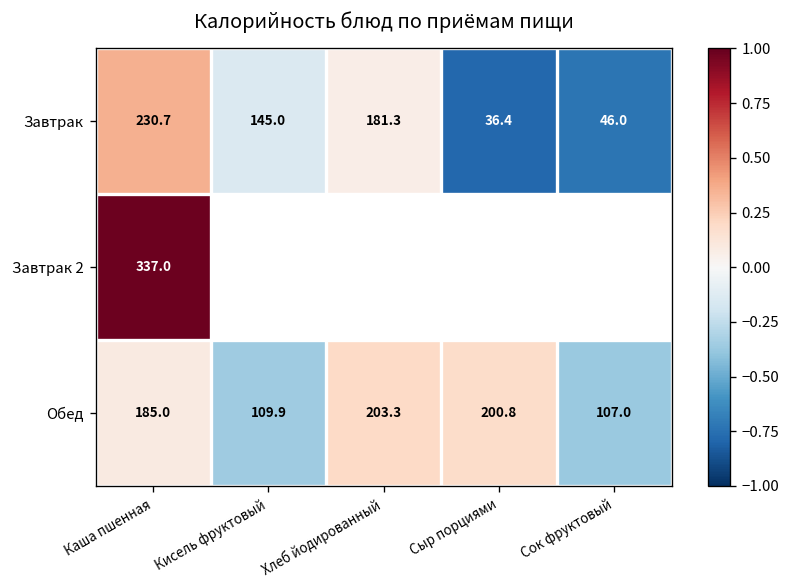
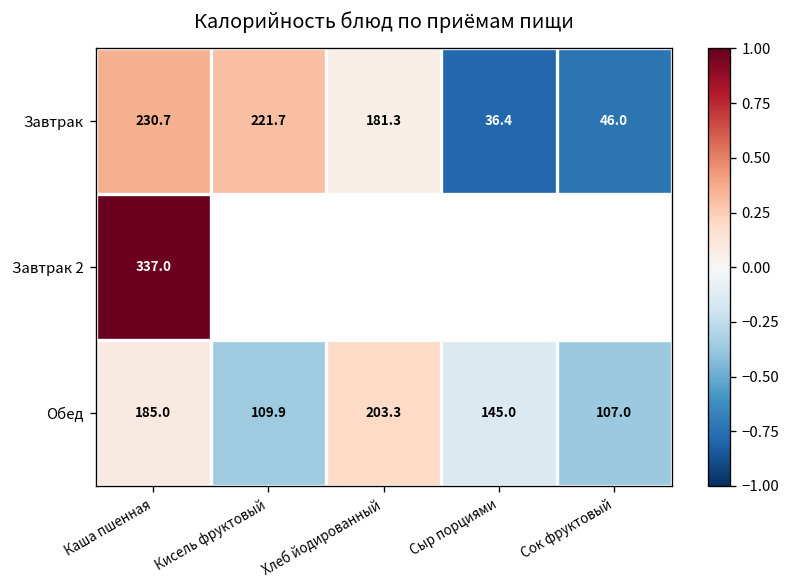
Завтрак, Кисель фруктовый: 145.0 -> 221.7
Обед, Сыр порциями: 200.8 -> 145.0
